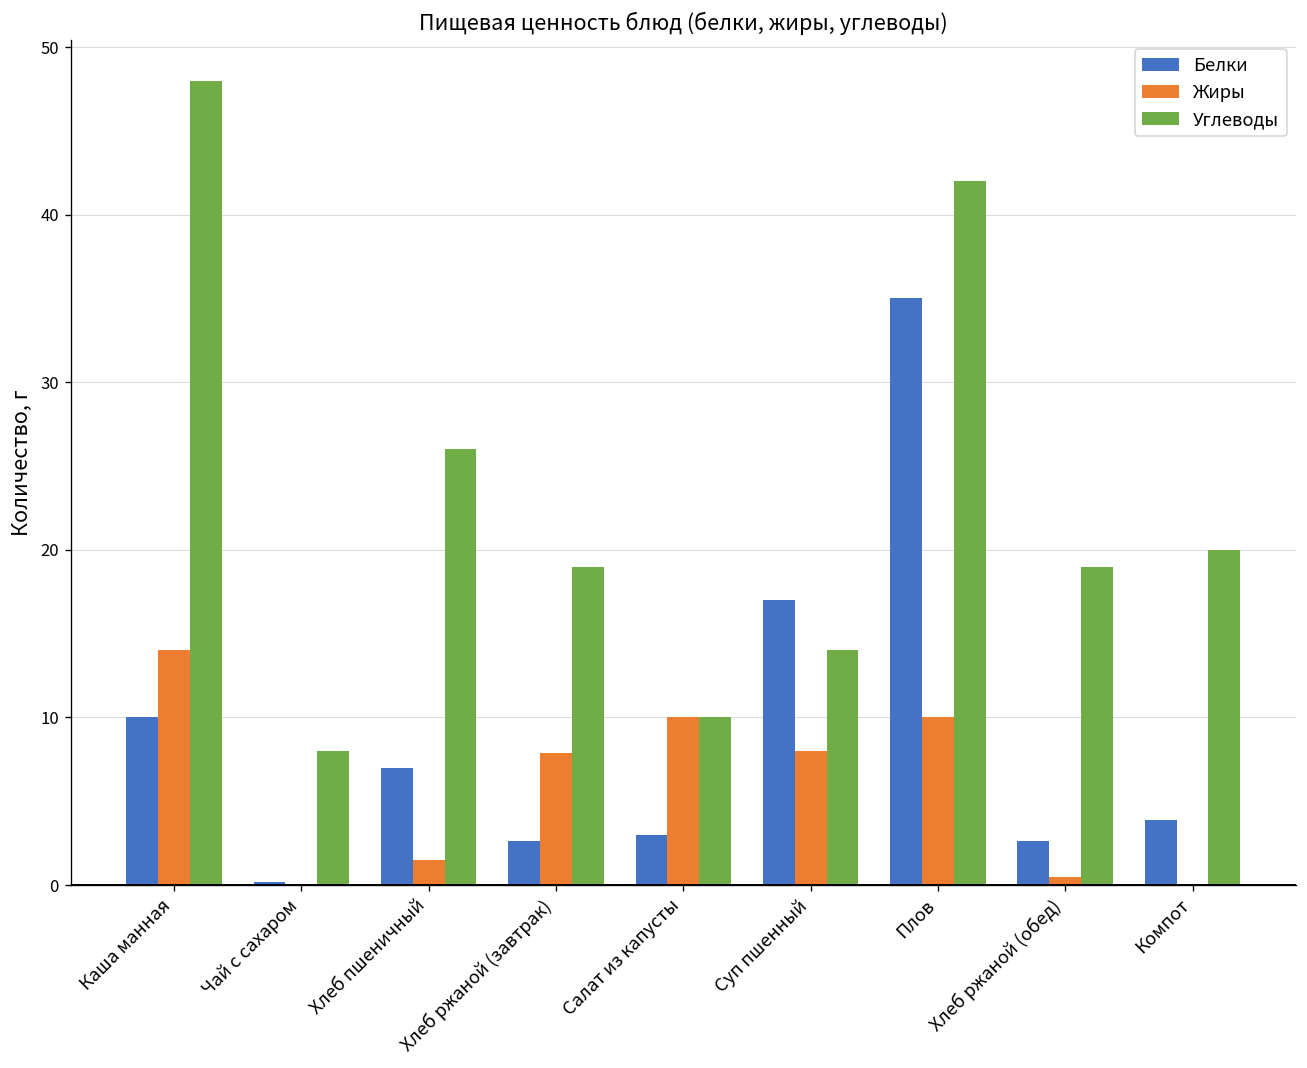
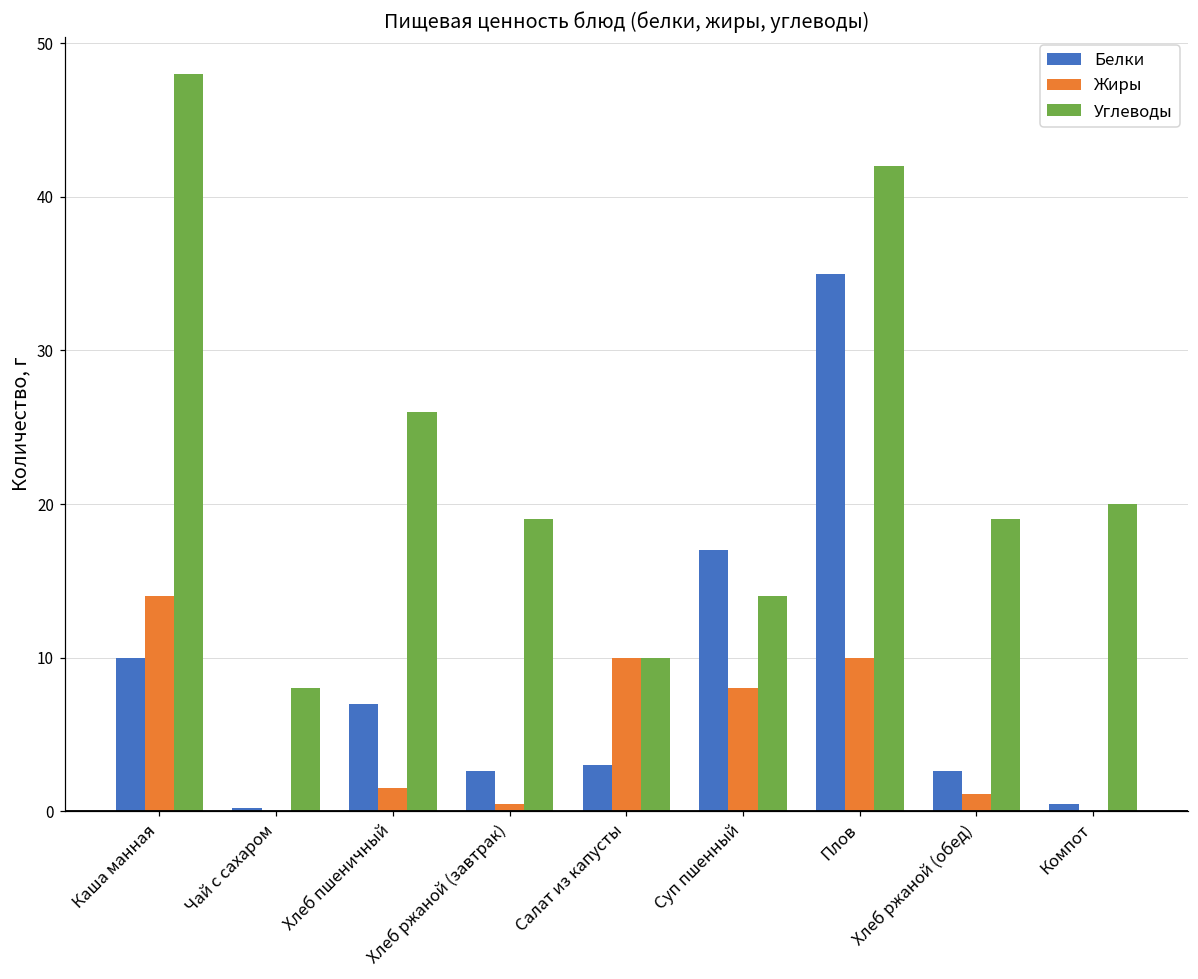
Жиры, Хлеб ржаной (завтрак): 7.9 -> 0.5
Жиры, Хлеб ржаной (обед): 0.5 -> 1.1
Белки, Компот: 3.9 -> 0.5
